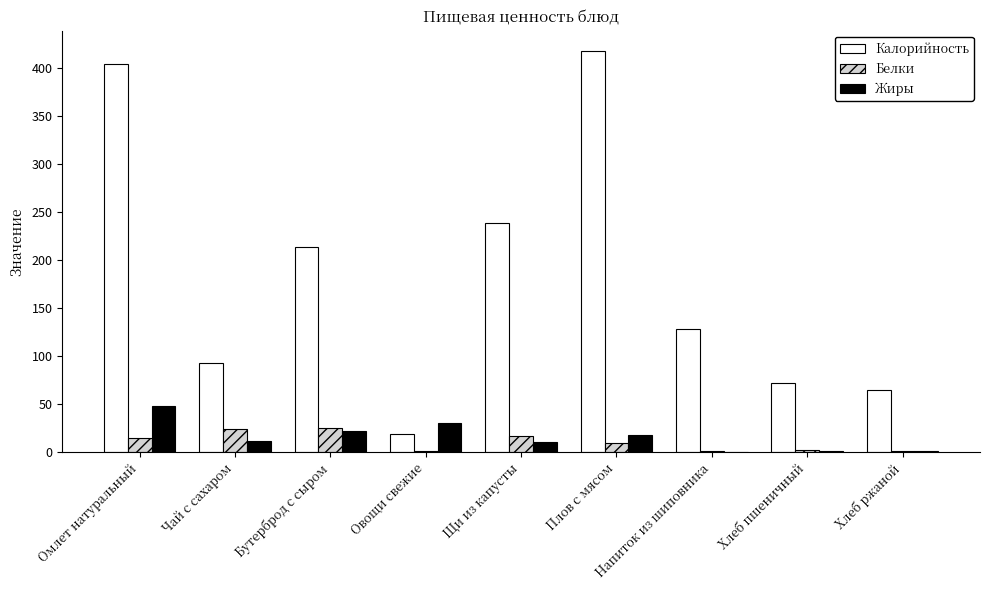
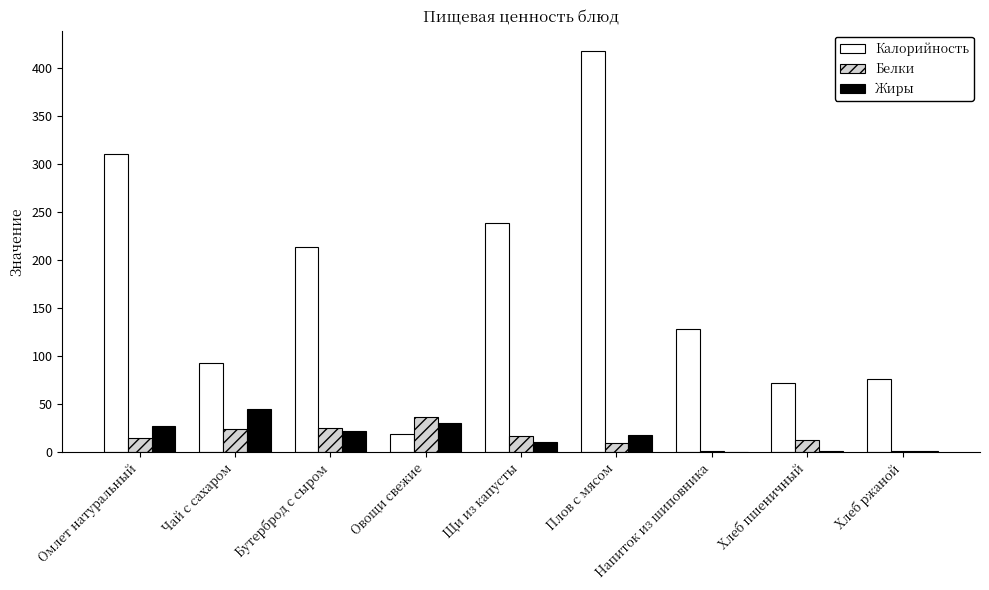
Калорийность, Омлет натуральный: 400 -> 310
Жиры, Омлет натуральный: 50 -> 30
Жиры, Чай с сахаром: 10 -> 40
Белки, Овощи свежие: 0 -> 40
Белки, Хлеб пшеничный: 0 -> 10
Калорийность, Хлеб ржаной: 60 -> 80
